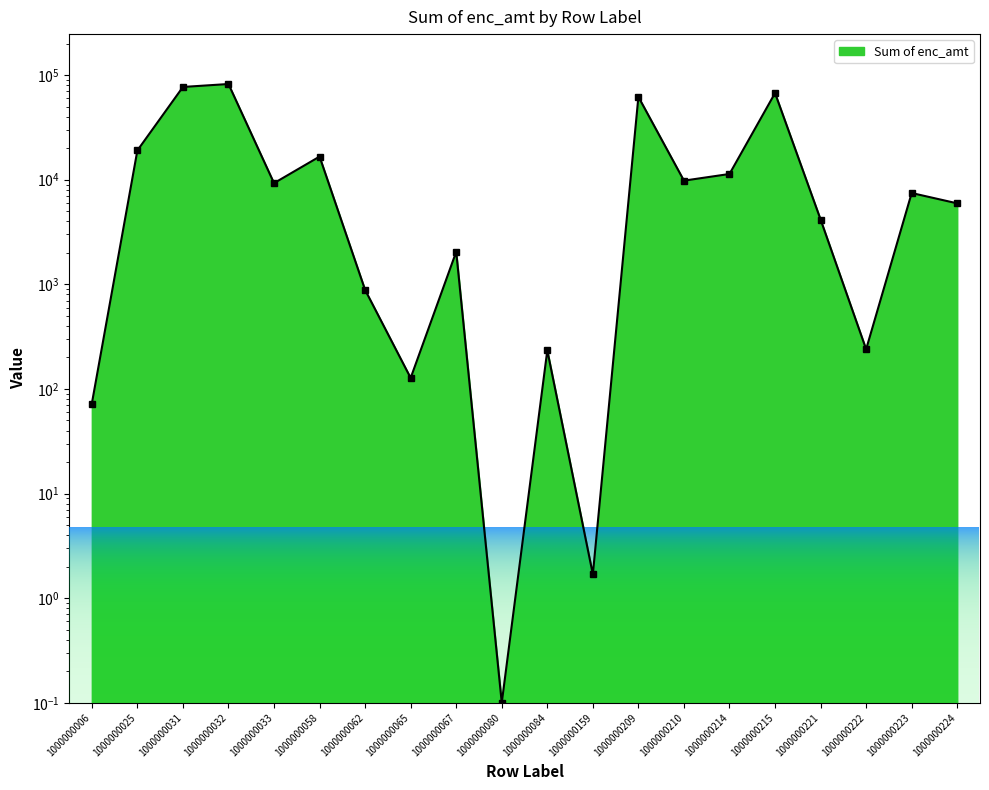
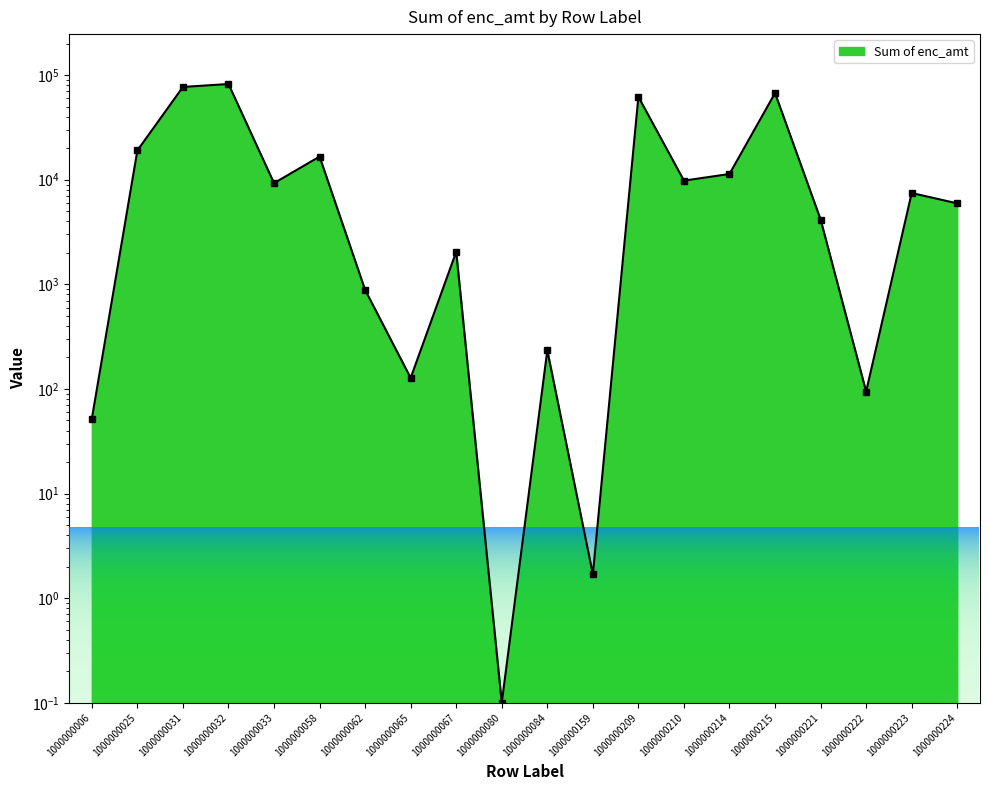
1000000006: 70 -> 50
1000000222: 240 -> 90
